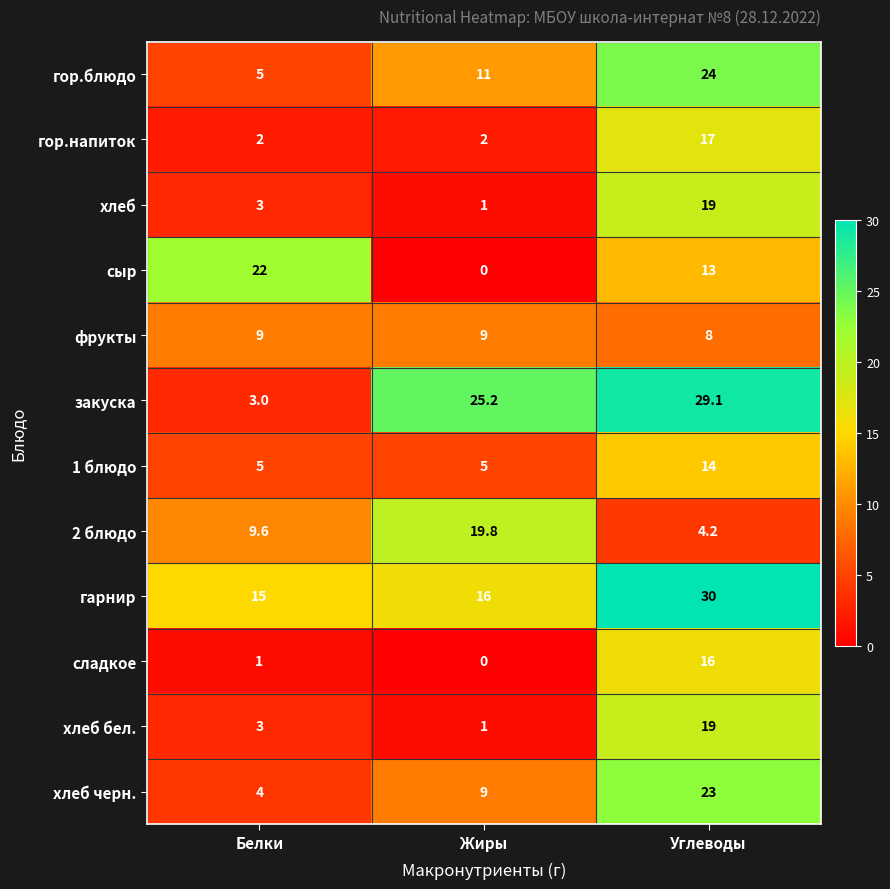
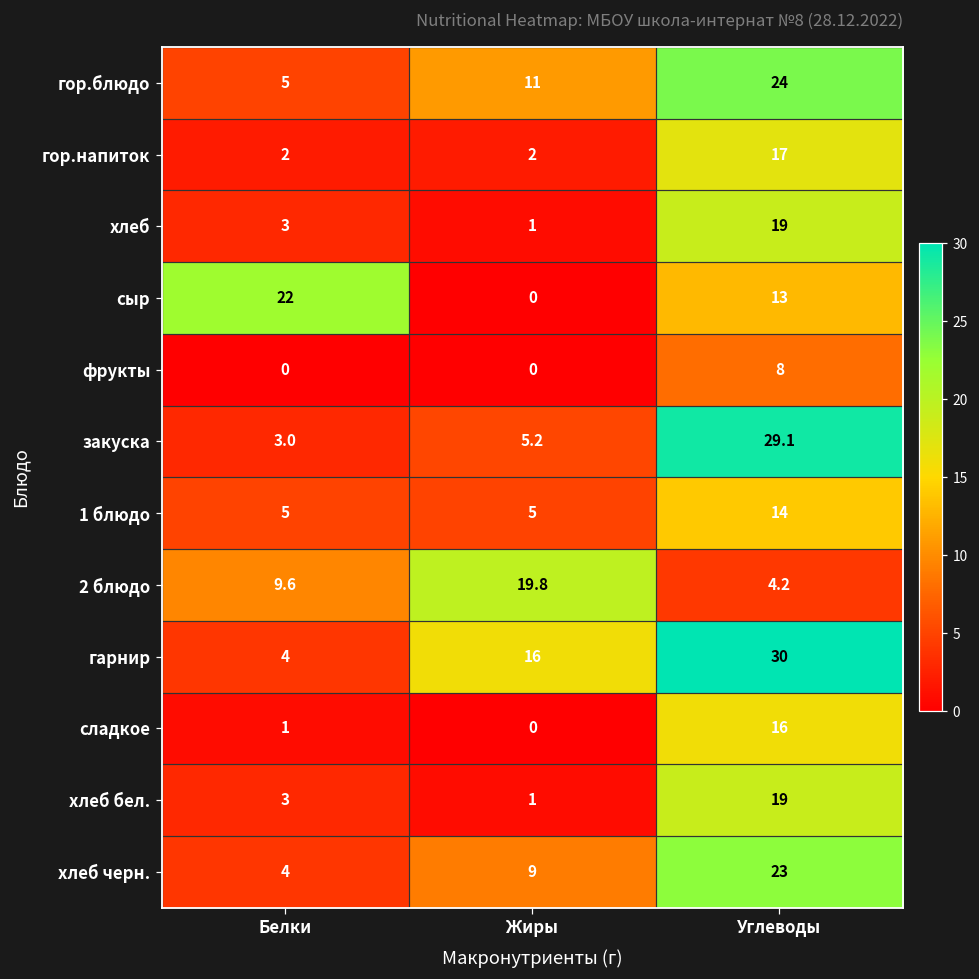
фрукты, Белки: 9 -> 0
фрукты, Жиры: 9 -> 0
закуска, Жиры: 25.2 -> 5.2
гарнир, Белки: 15 -> 4
